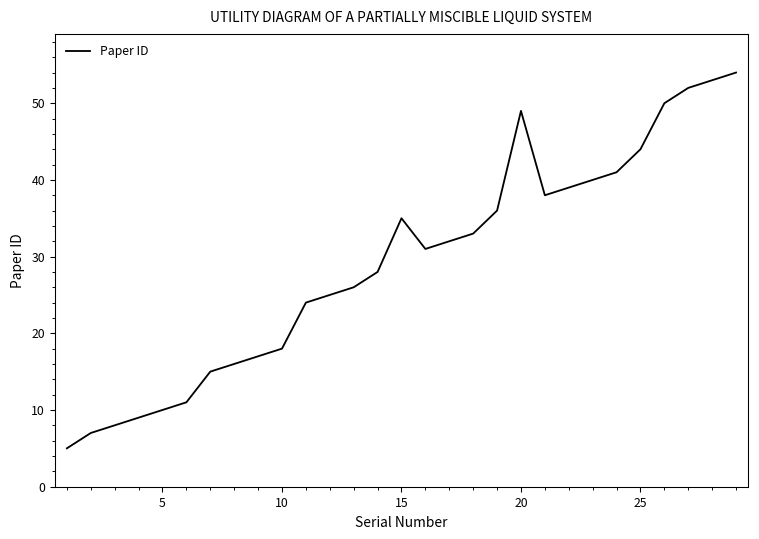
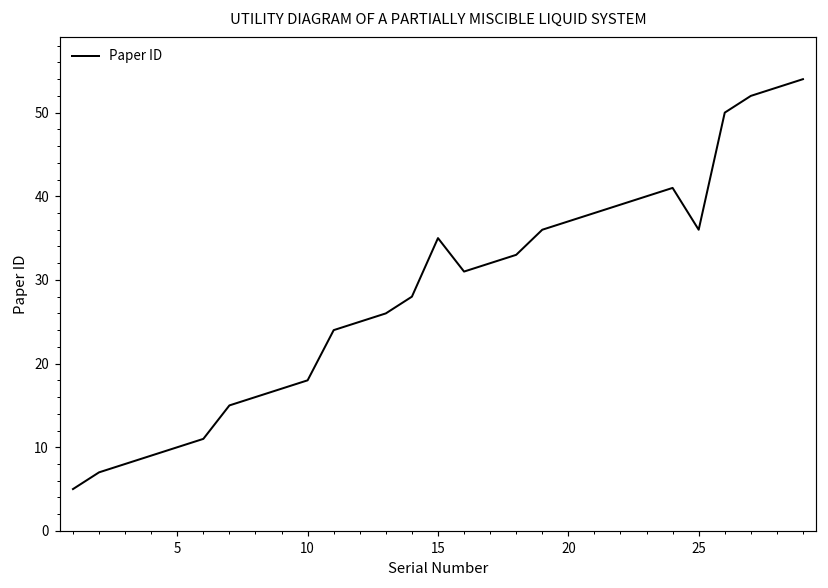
20: 49 -> 37
25: 44 -> 36
